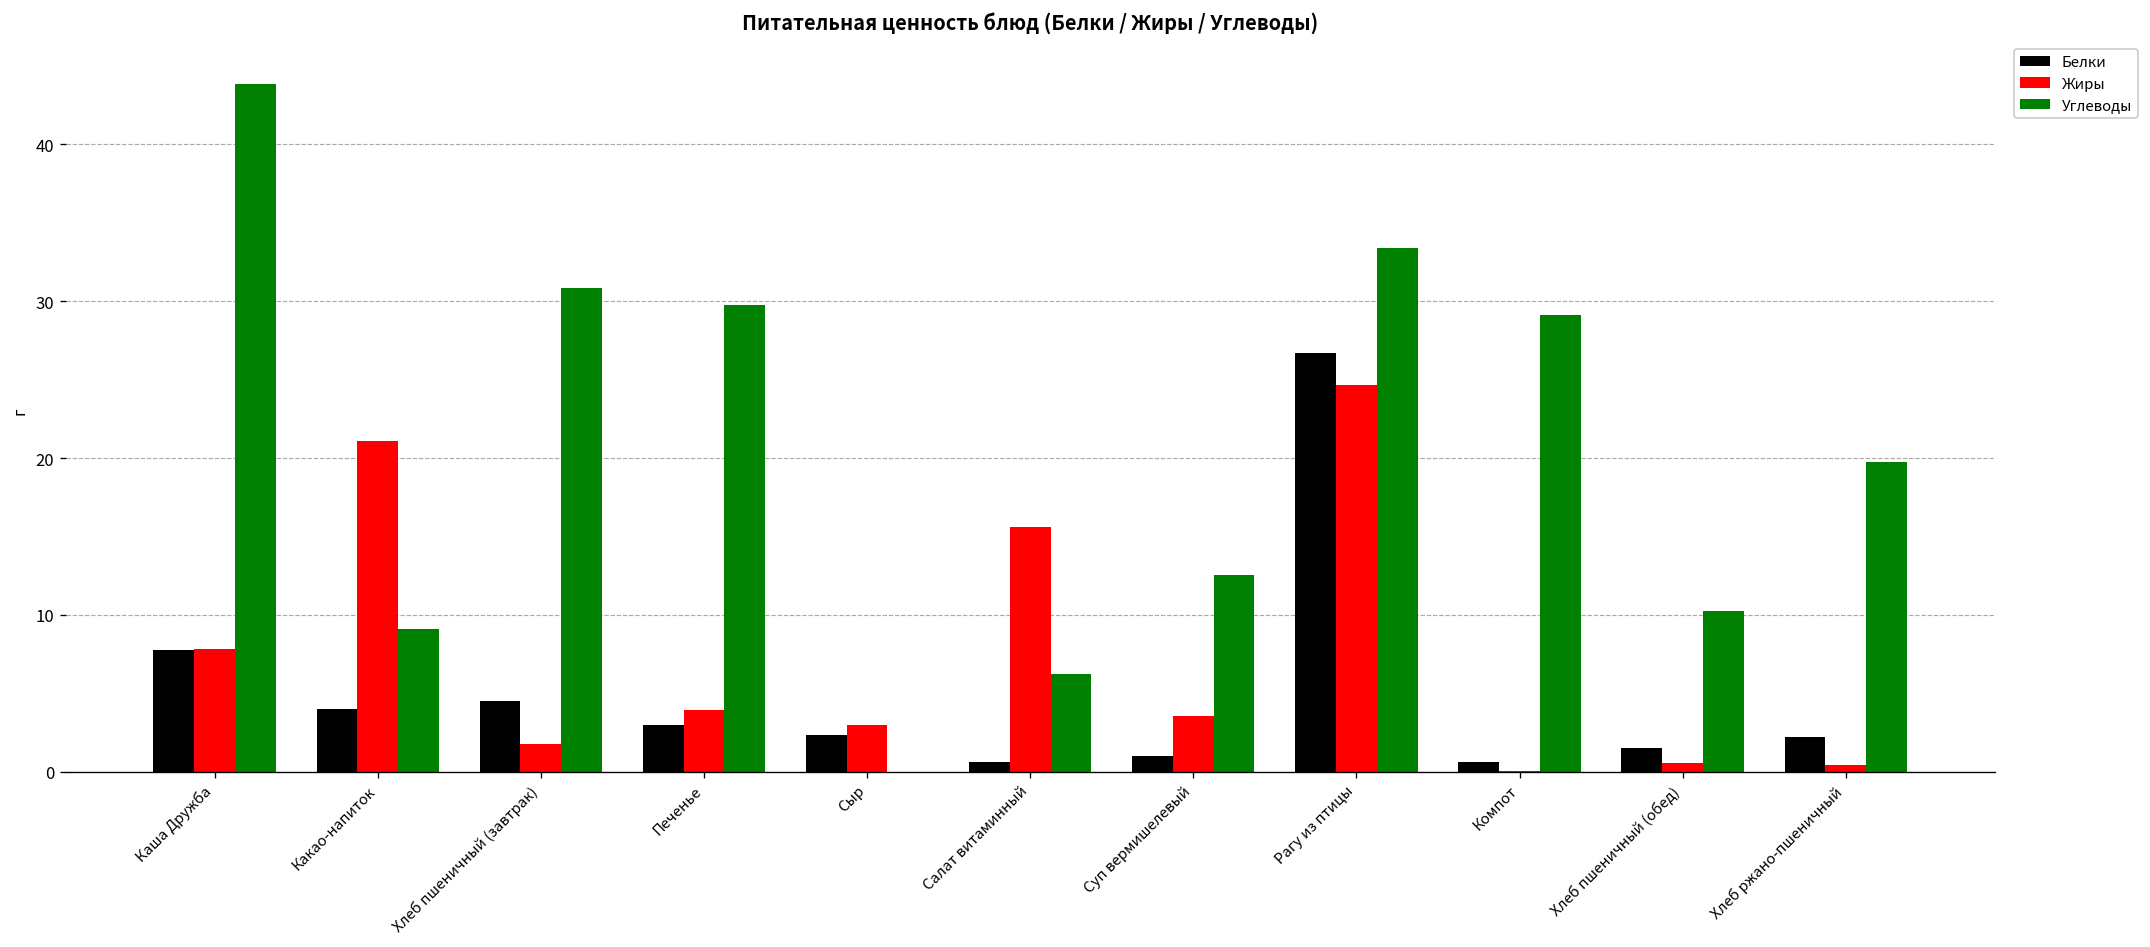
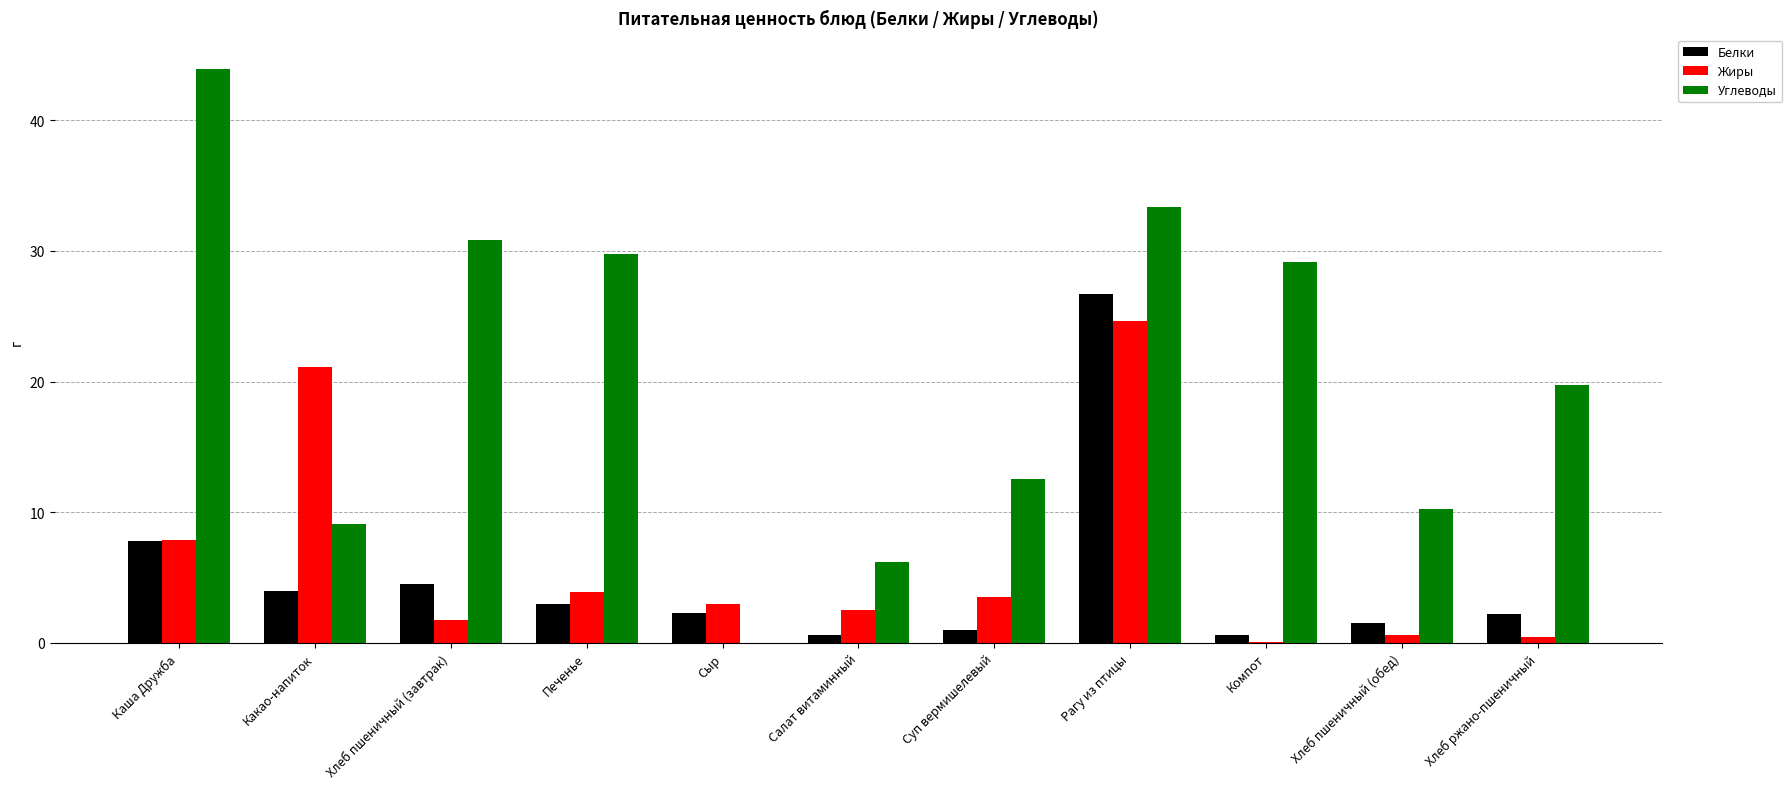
Жиры, Салат витаминный: 15.6 -> 2.5
